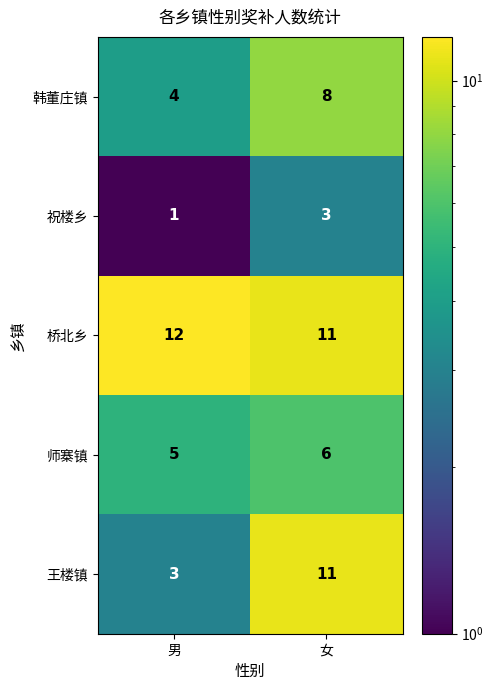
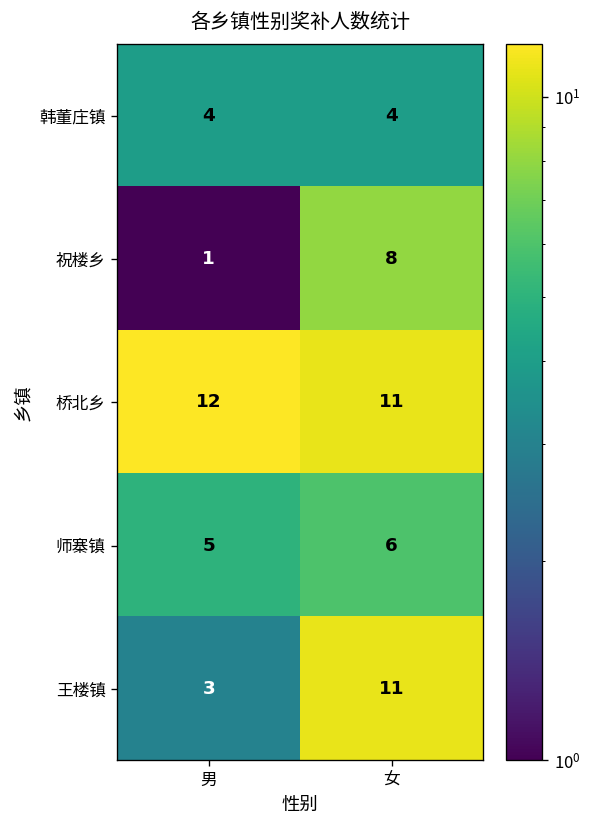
韩董庄镇, 女: 8 -> 4
祝楼乡, 女: 3 -> 8
